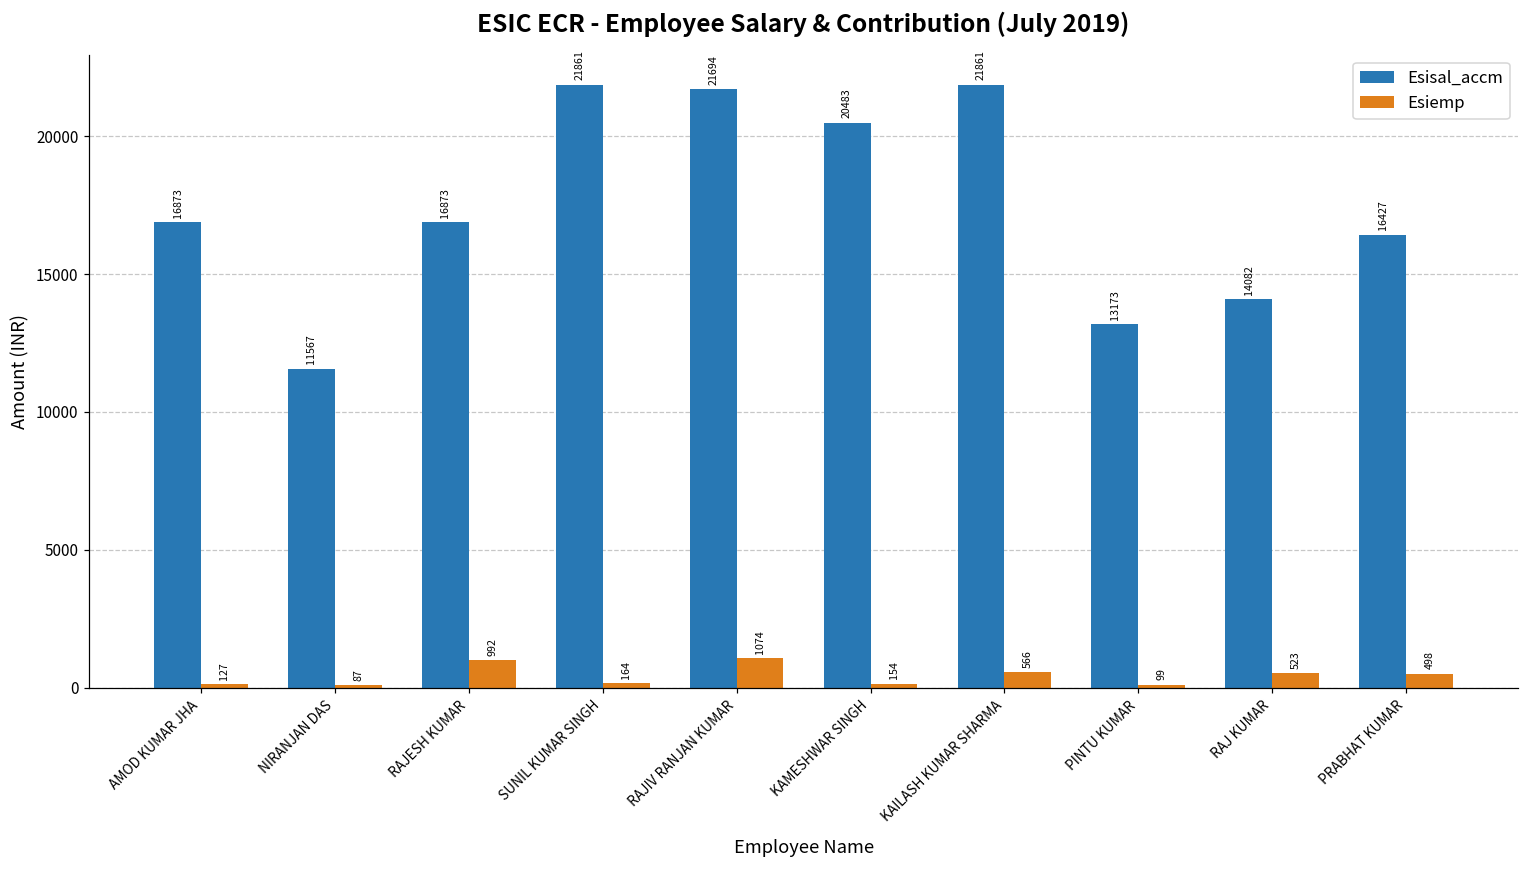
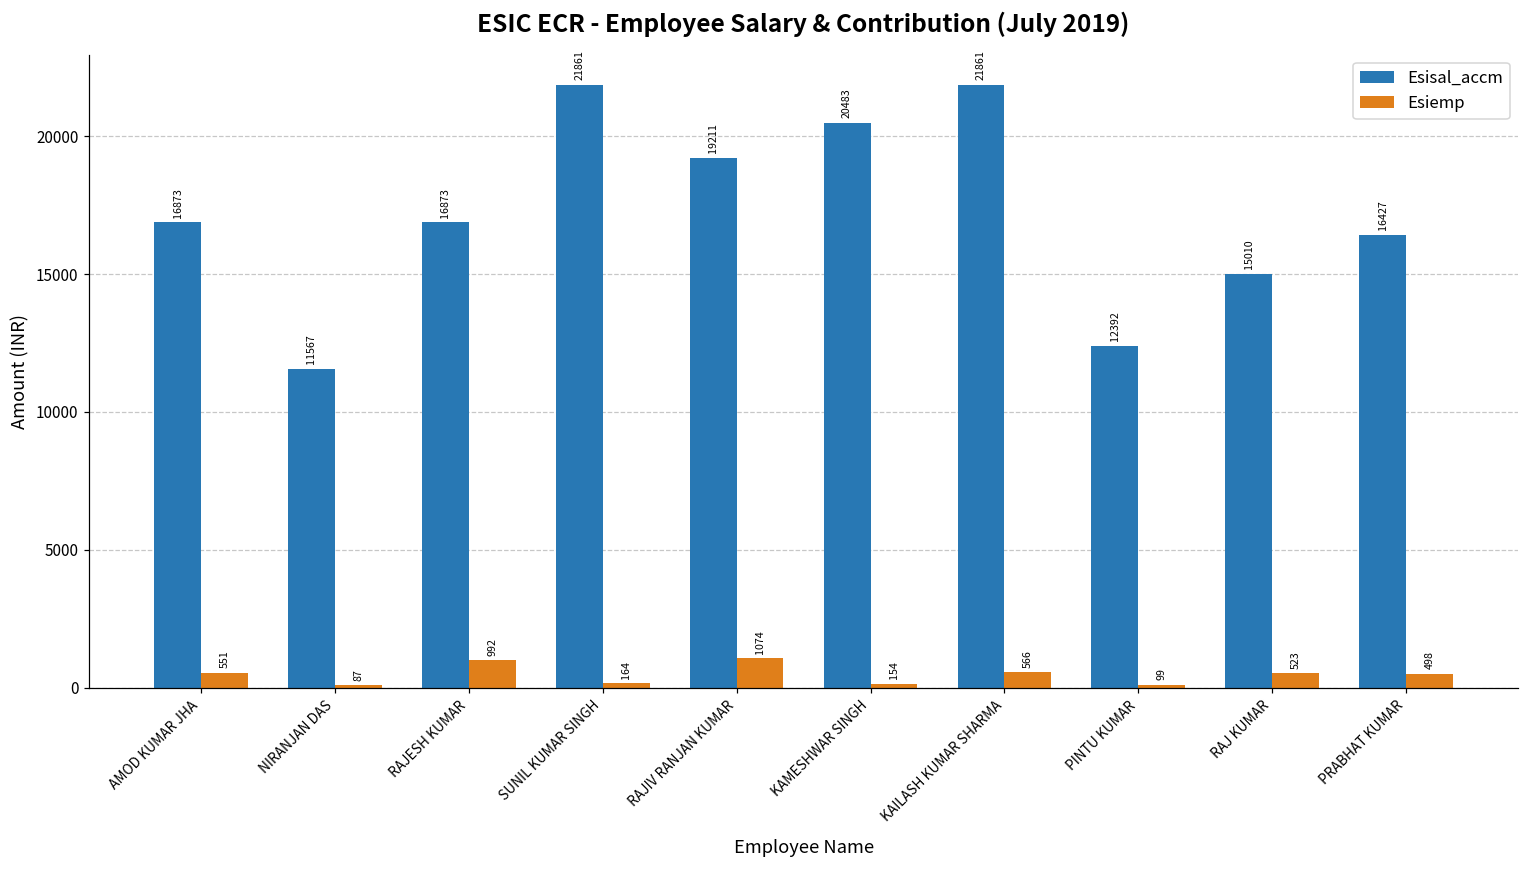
Esiemp, AMOD KUMAR JHA: 127 -> 551
Esisal_accm, RAJIV RANJAN KUMAR: 21694 -> 19211
Esisal_accm, PINTU KUMAR: 13173 -> 12392
Esisal_accm, RAJ KUMAR: 14082 -> 15010
